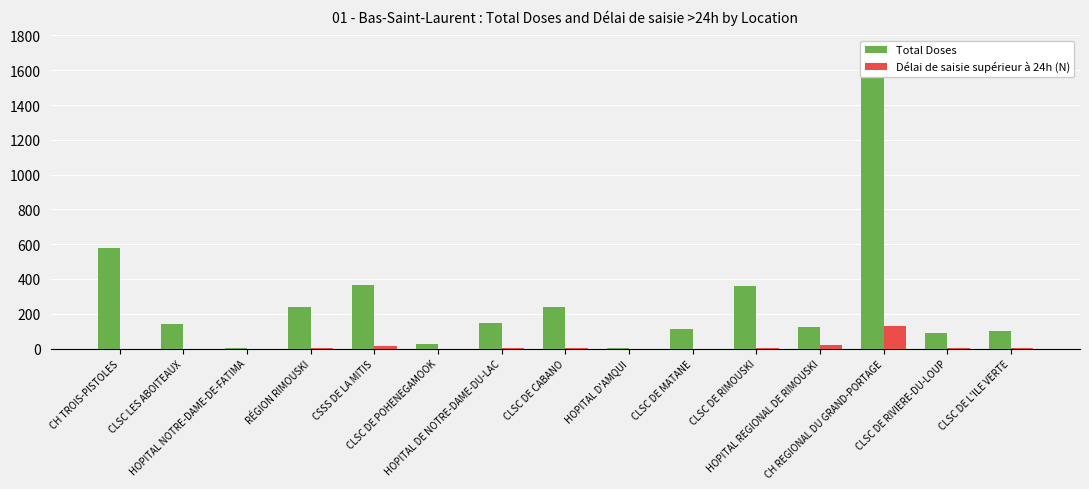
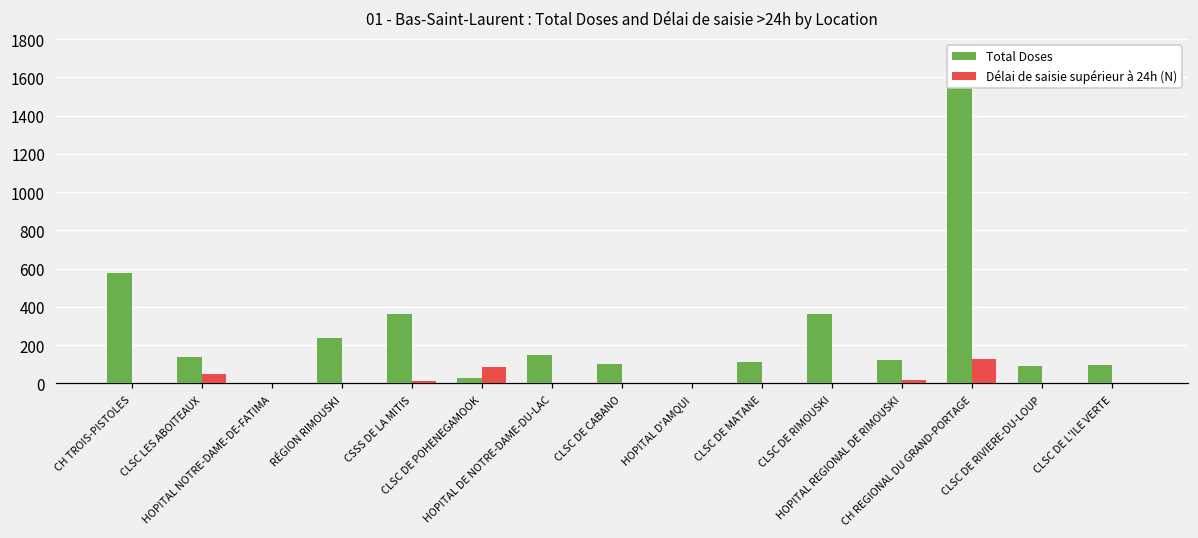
Délai de saisie supérieur à 24h (N), CLSC LES ABOITEAUX: 0 -> 50
Délai de saisie supérieur à 24h (N), CLSC DE POHENEGAMOOK: 0 -> 80
Total Doses, CLSC DE CABANO: 240 -> 100
